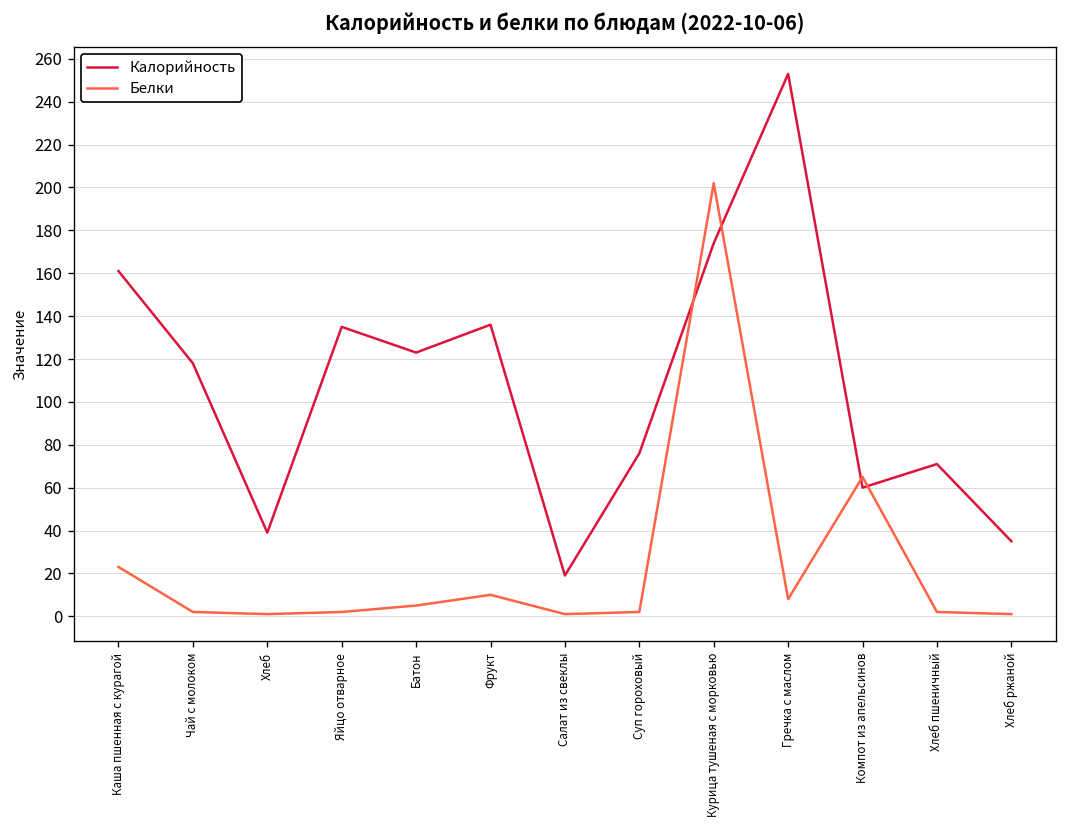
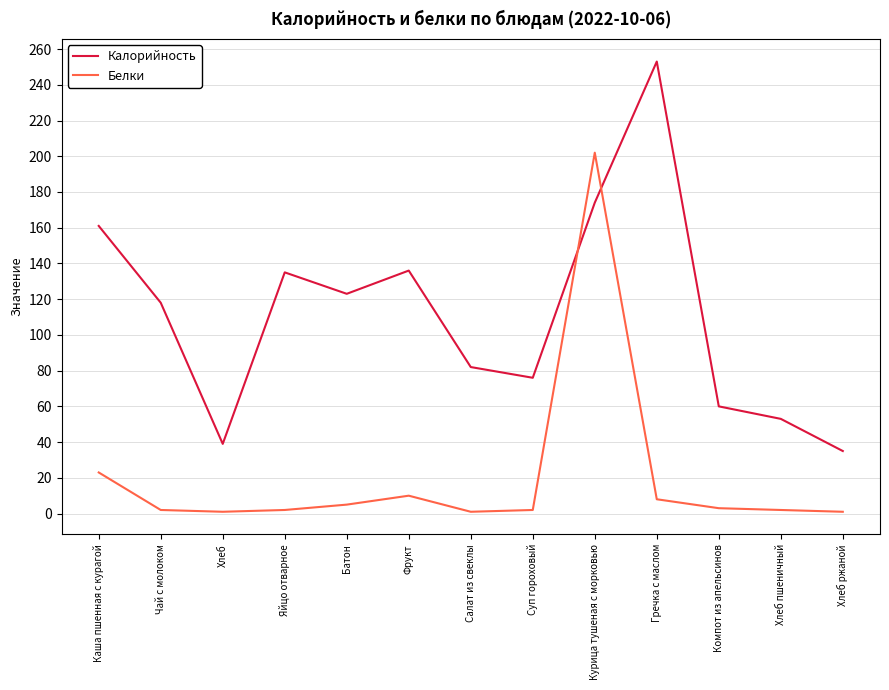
Калорийность, Салат из свеклы: 19 -> 82
Белки, Компот из апельсинов: 65 -> 3
Калорийность, Хлеб пшеничный: 71 -> 53
